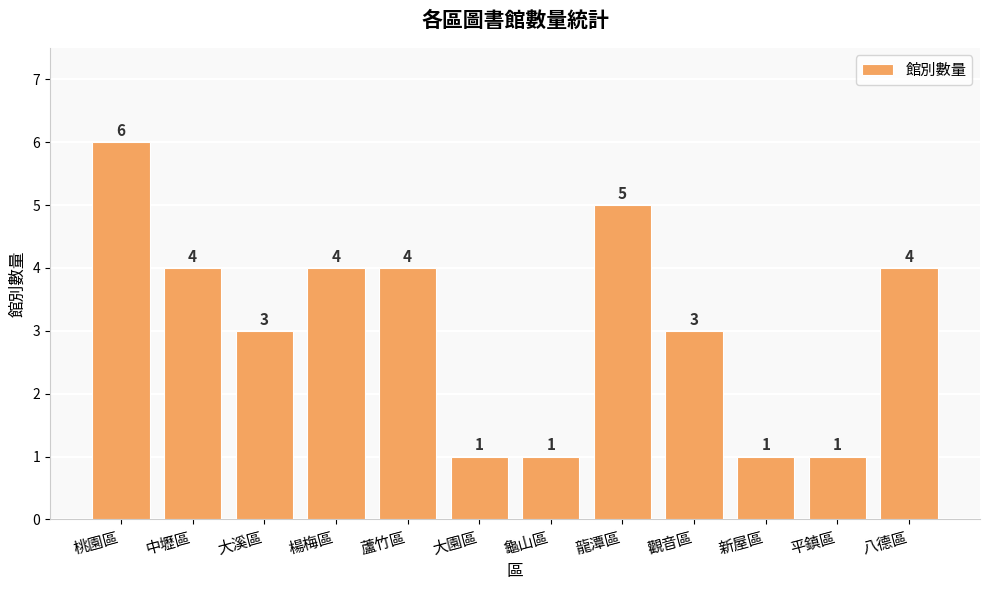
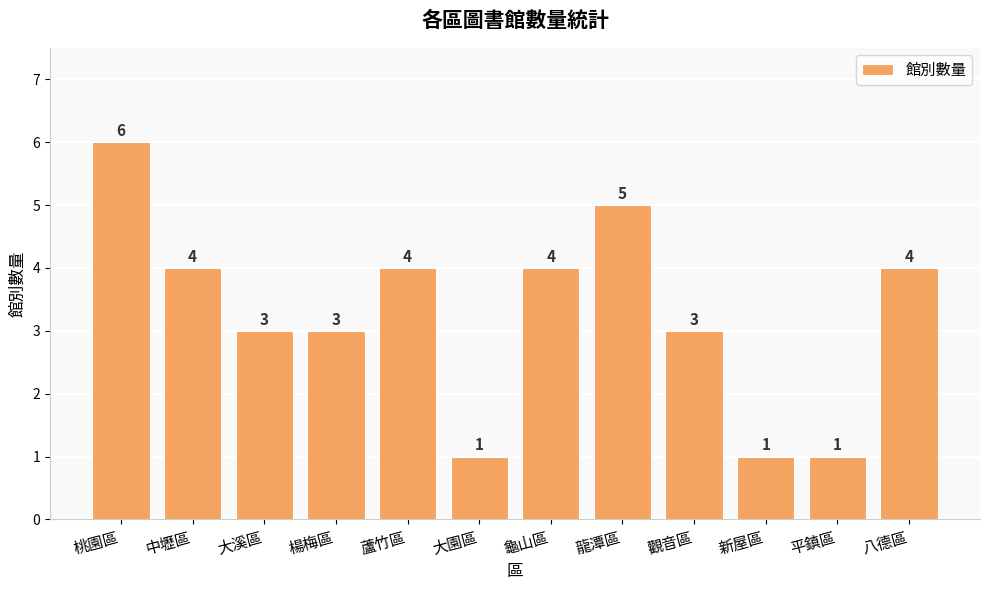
楊梅區: 4 -> 3
龜山區: 1 -> 4
